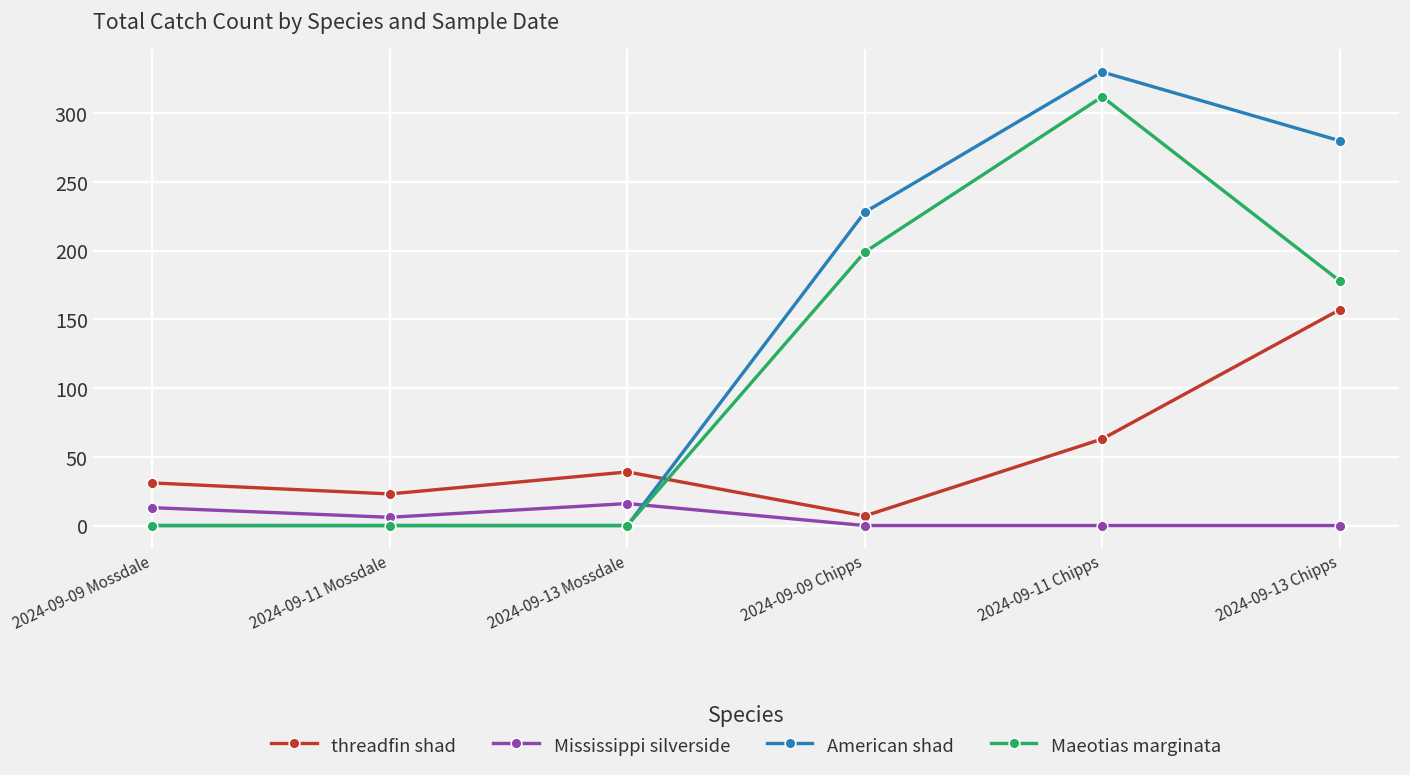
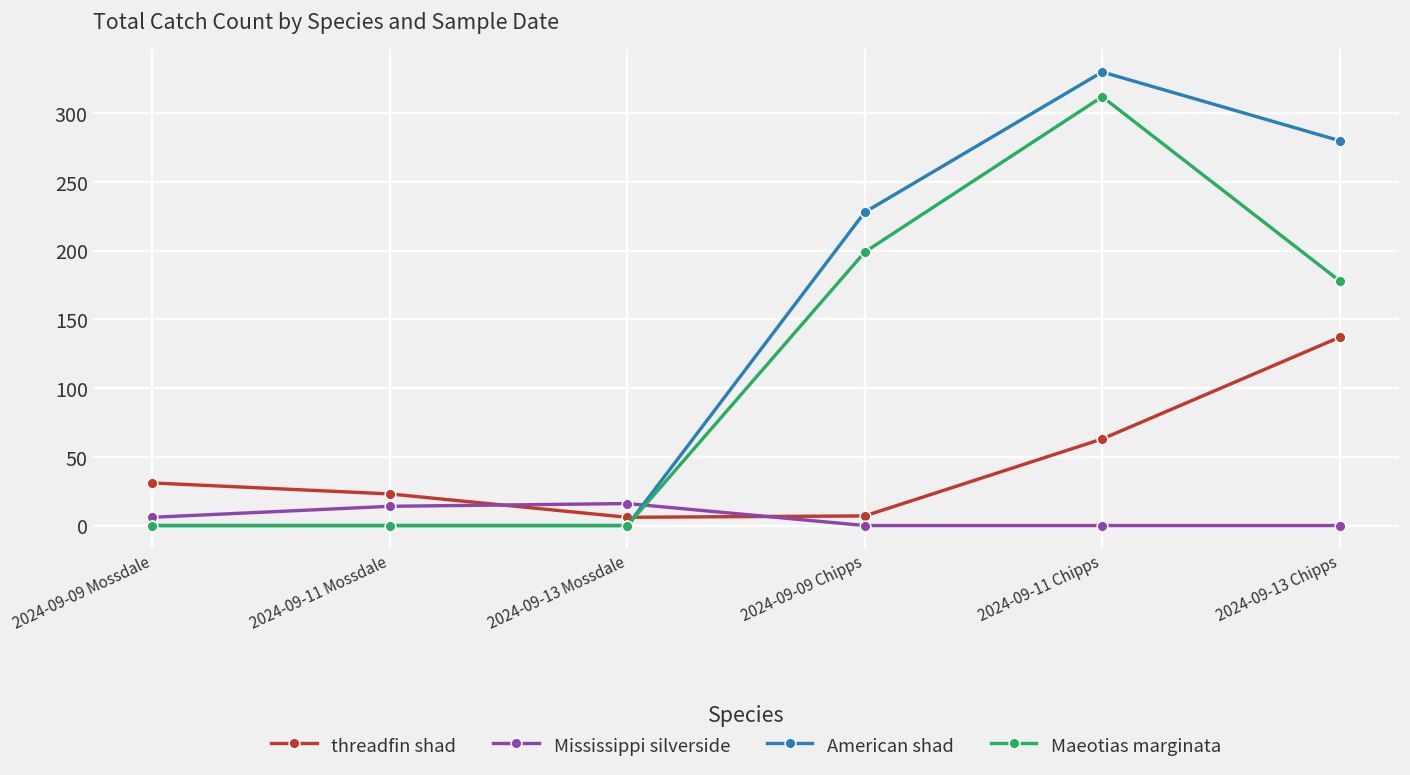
Mississippi silverside, 2024-09-09 Mossdale: 13 -> 6
Mississippi silverside, 2024-09-11 Mossdale: 6 -> 14
threadfin shad, 2024-09-13 Mossdale: 39 -> 6
threadfin shad, 2024-09-13 Chipps: 157 -> 137
